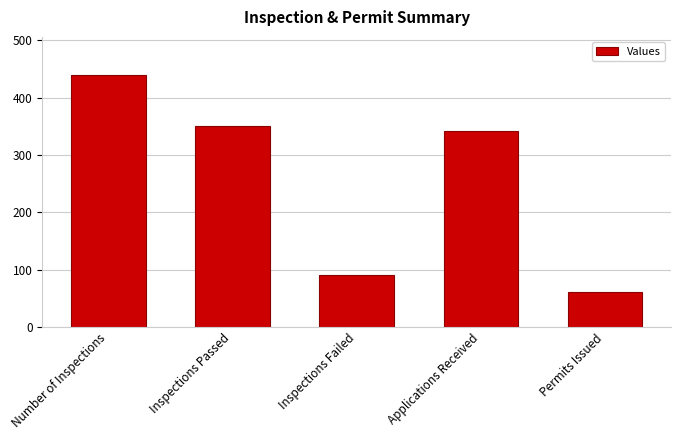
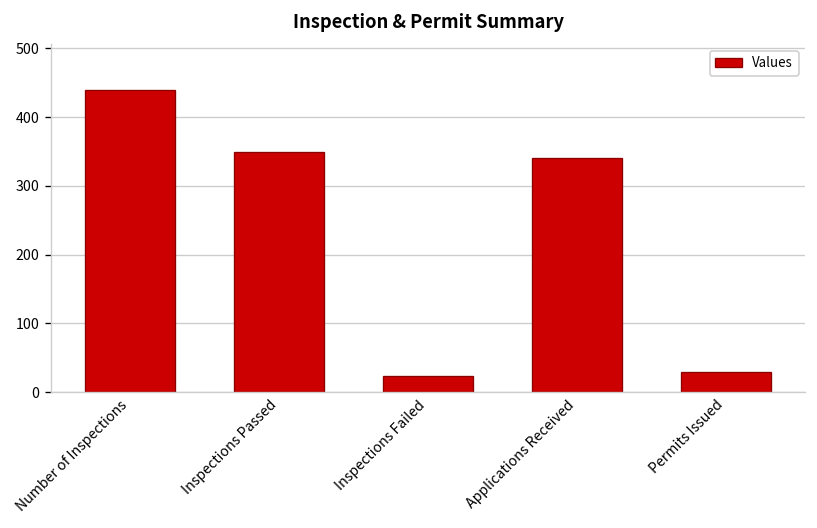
Inspections Failed: 90 -> 20
Permits Issued: 60 -> 30
